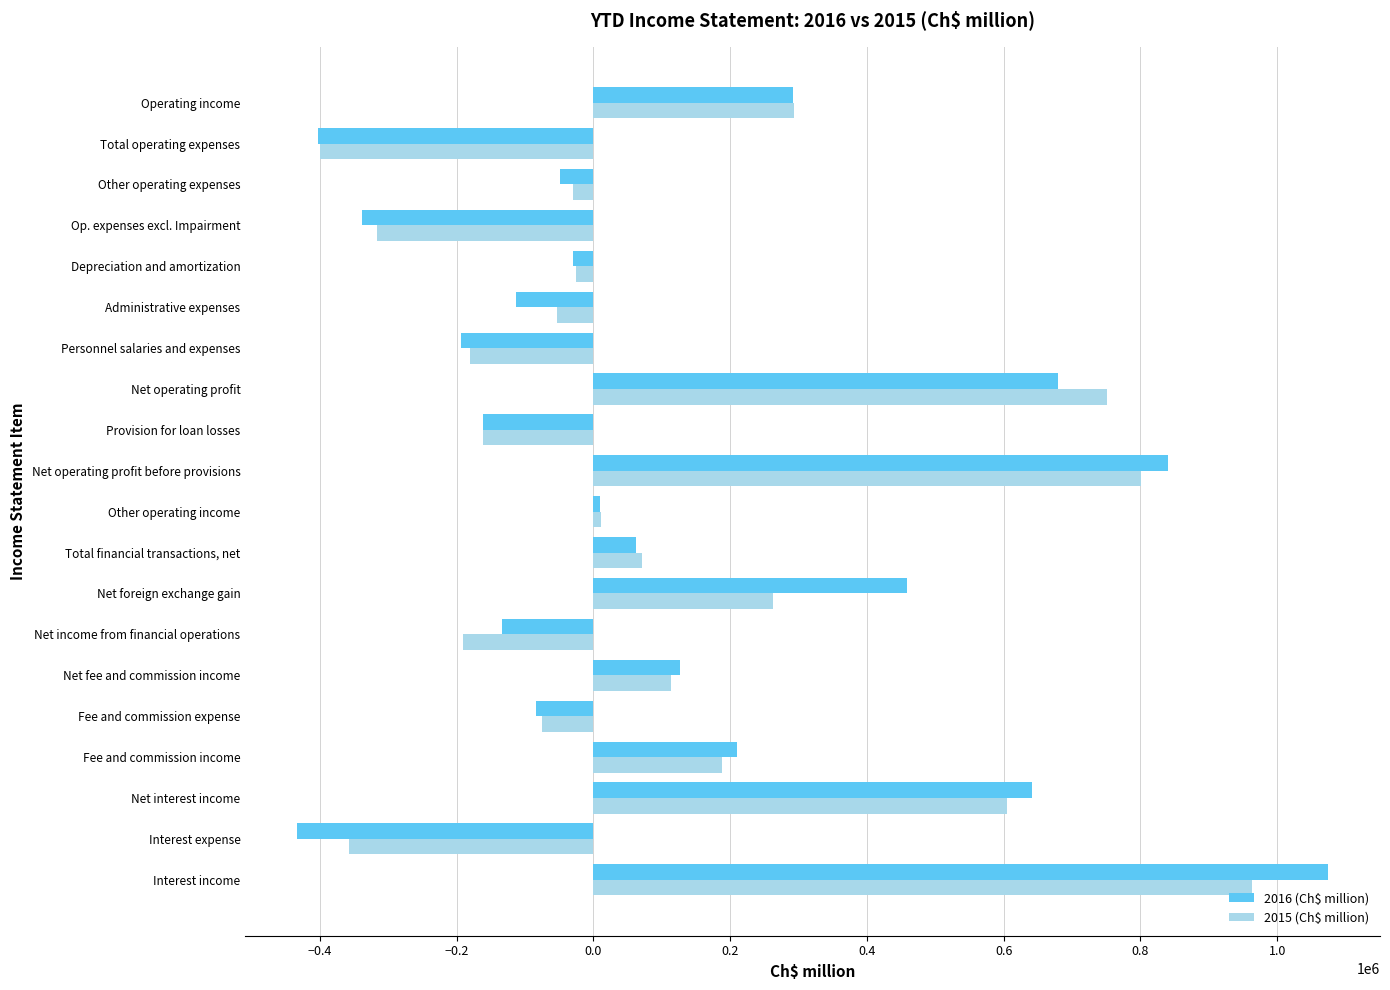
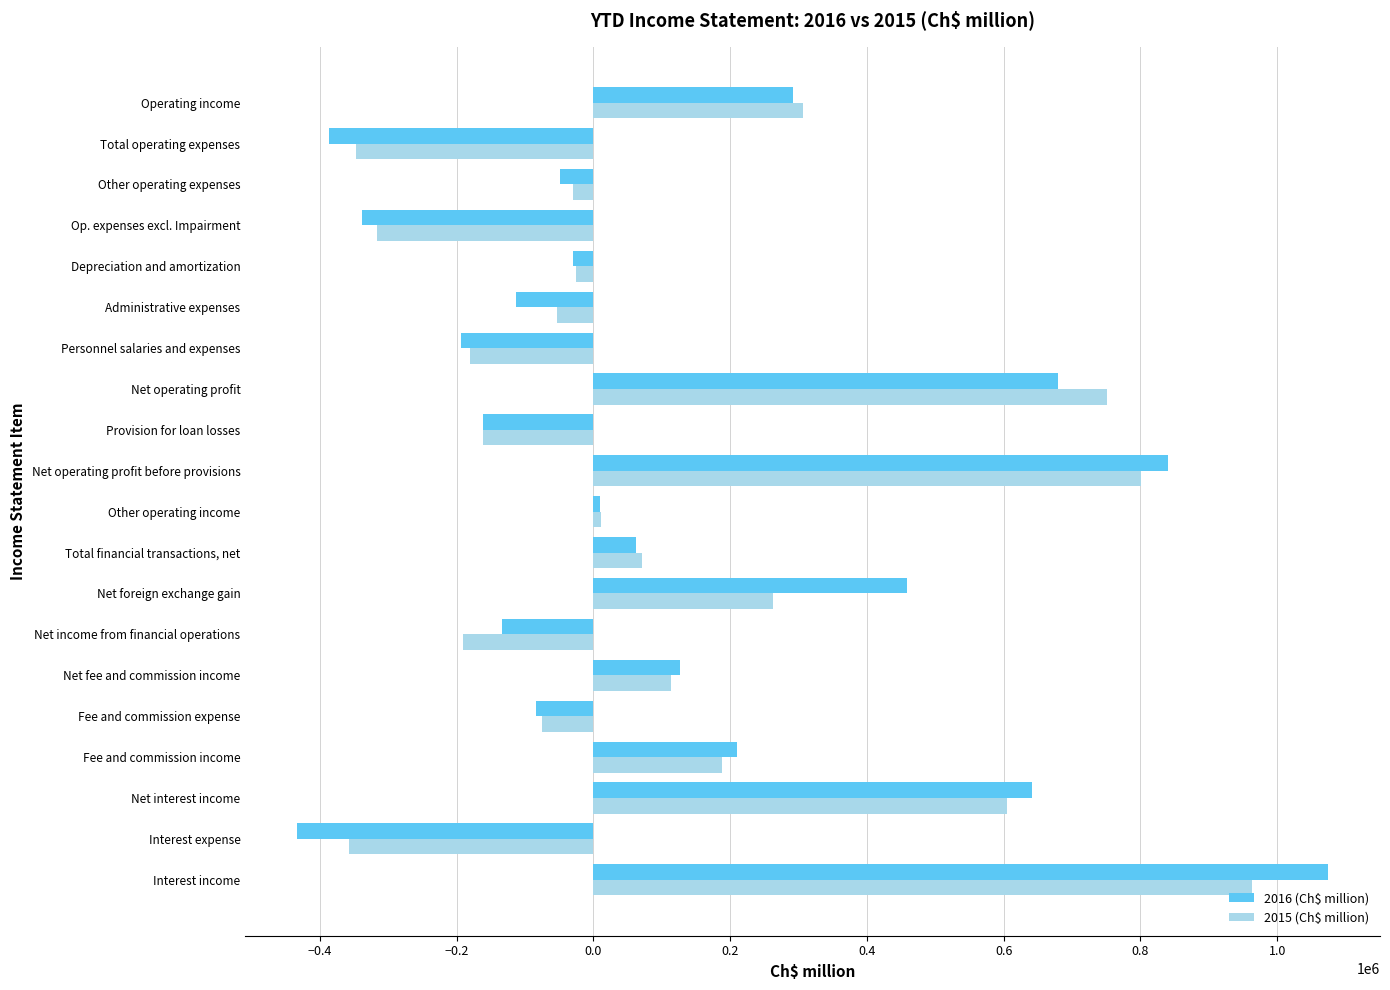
2015 (Ch$ million), Operating income: 290000 -> 310000
2016 (Ch$ million), Total operating expenses: -400000 -> -390000
2015 (Ch$ million), Total operating expenses: -400000 -> -350000
